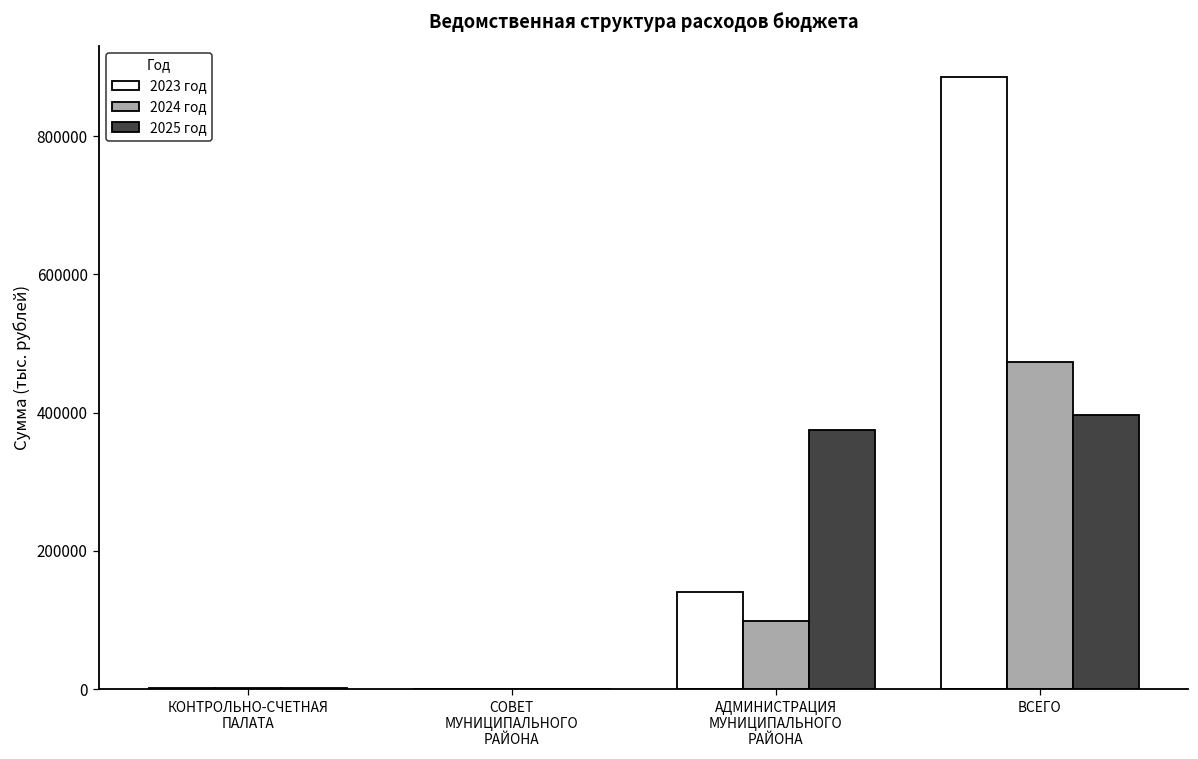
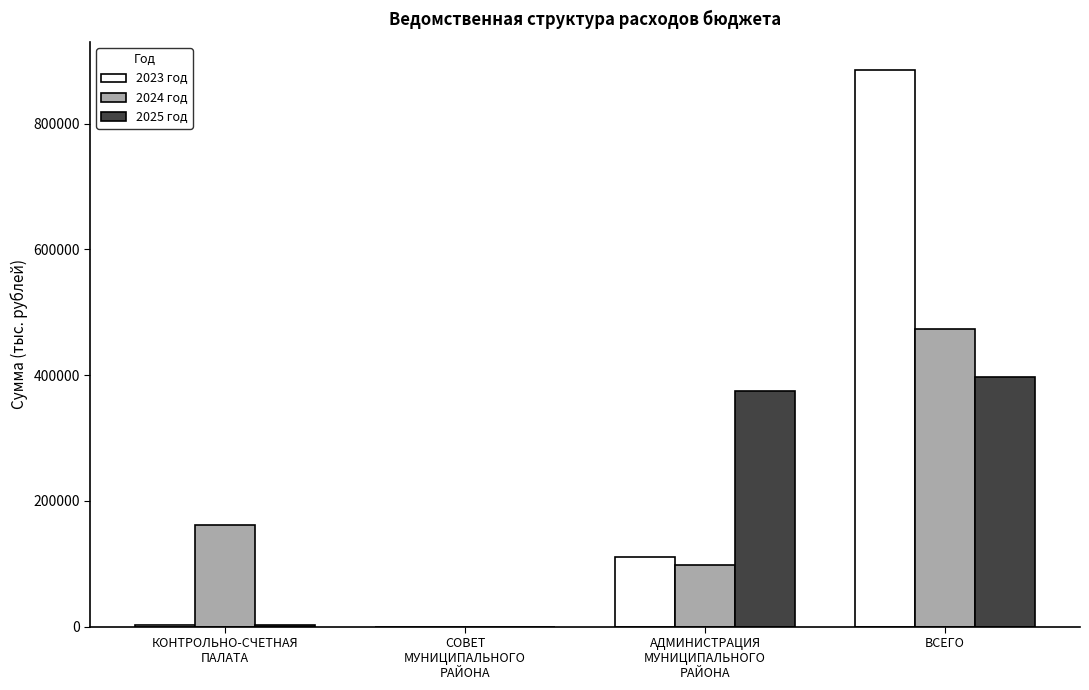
2024 год, КОНТРОЛЬНО-СЧЕТНАЯ ПАЛАТА: 0 -> 160000
2023 год, АДМИНИСТРАЦИЯ МУНИЦИПАЛЬНОГО РАЙОНА: 140000 -> 110000
